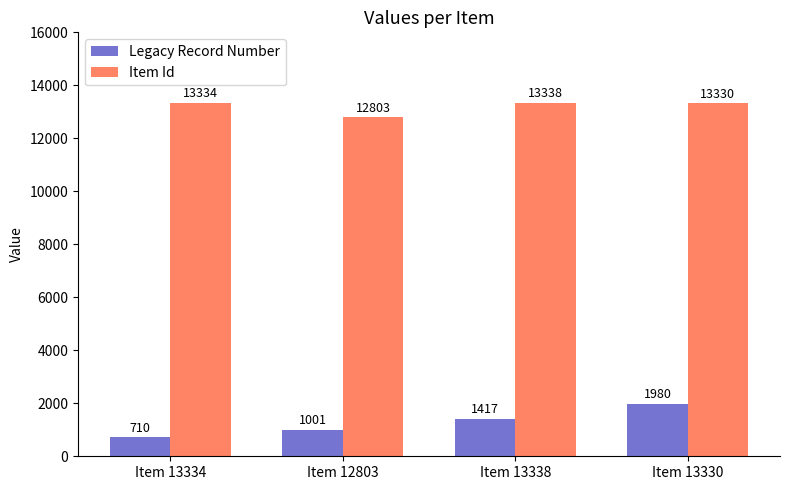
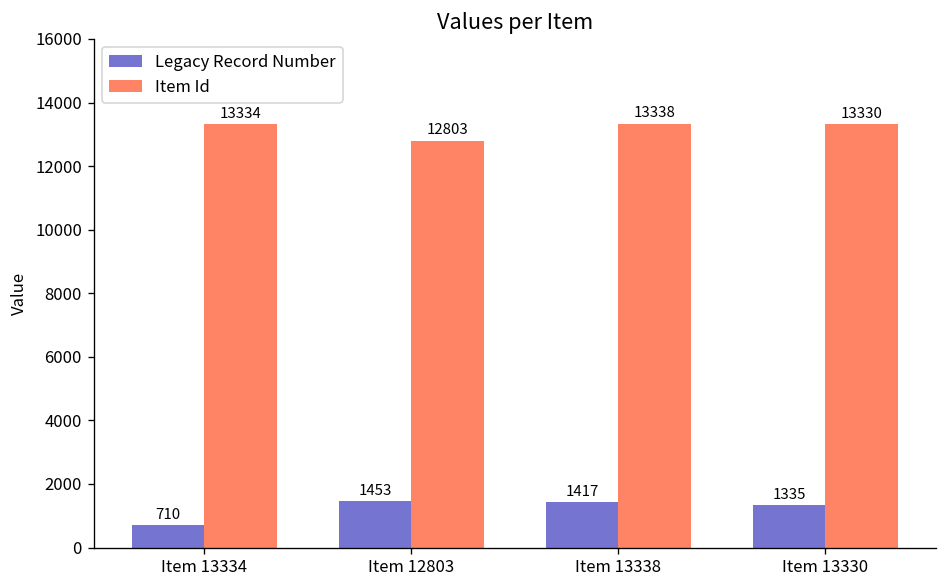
Legacy Record Number, Item 12803: 1001 -> 1453
Legacy Record Number, Item 13330: 1980 -> 1335
